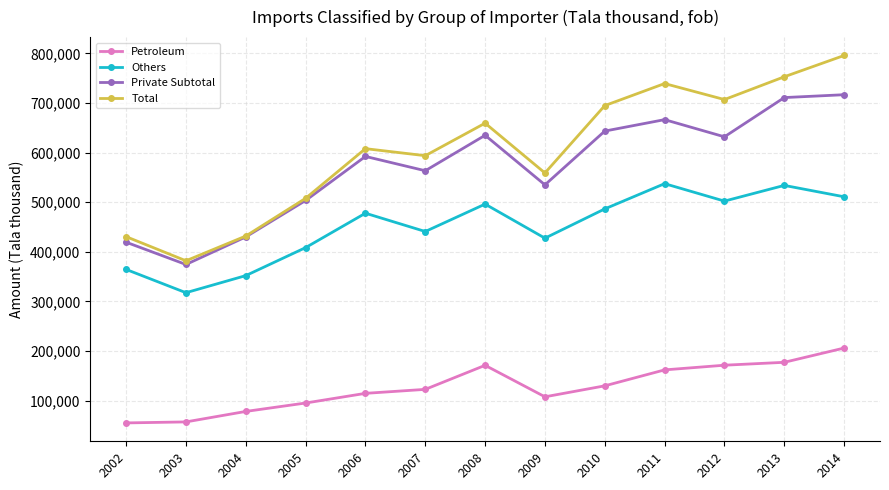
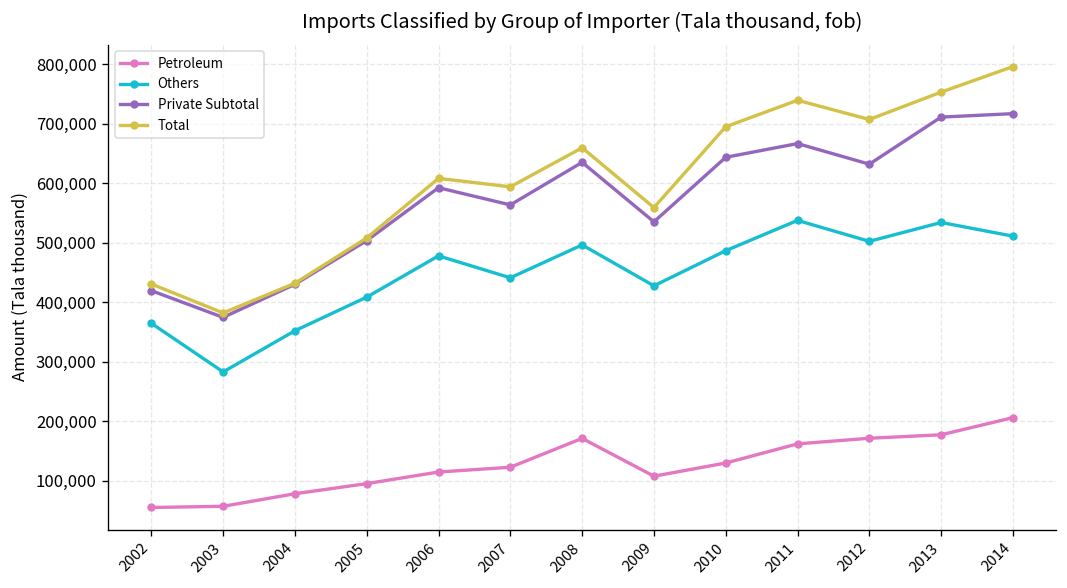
Others, 2003: 320,000 -> 280,000
